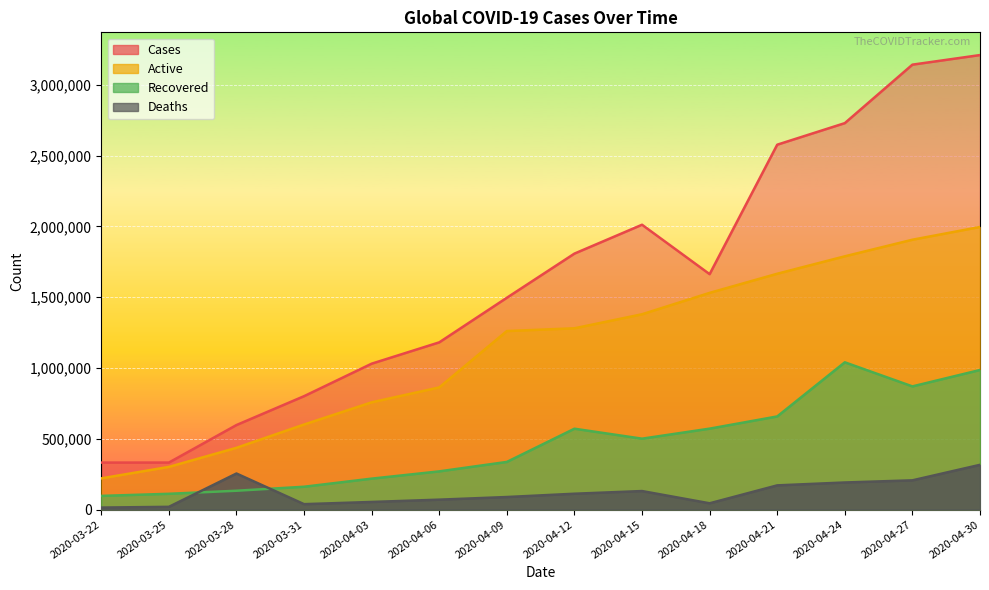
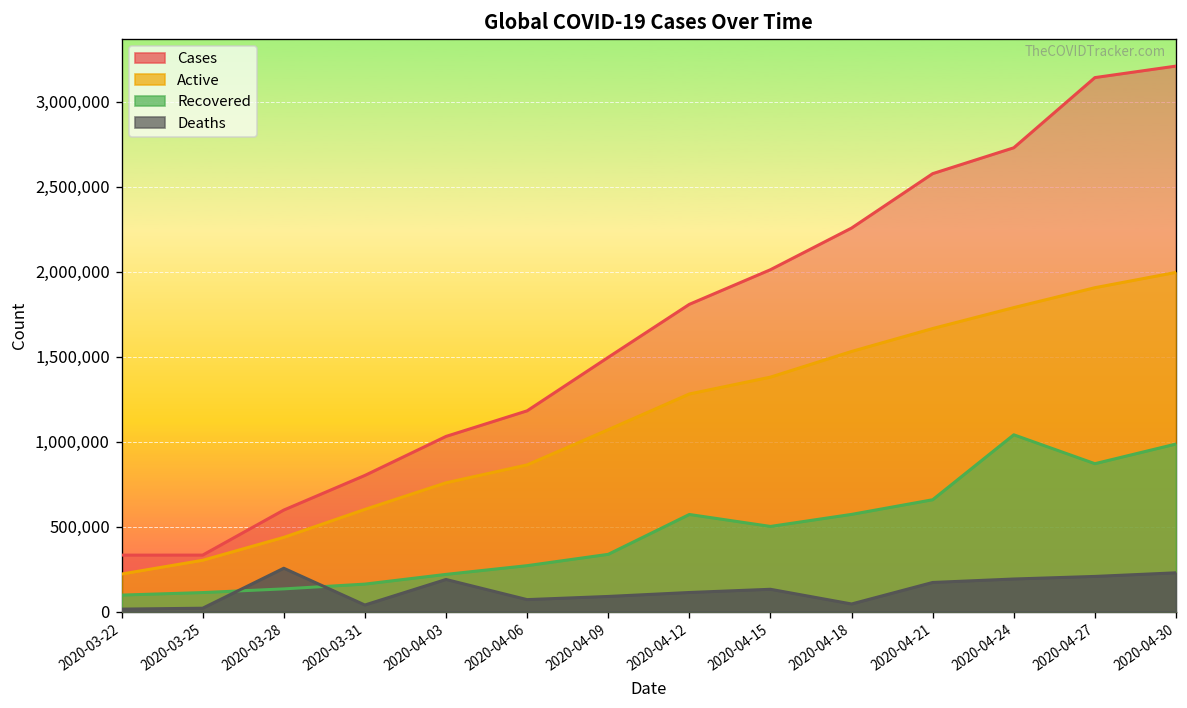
Deaths, 2020-04-03: 50,000 -> 190,000
Active, 2020-04-09: 1,260,000 -> 1,070,000
Cases, 2020-04-18: 1,660,000 -> 2,260,000
Deaths, 2020-04-30: 320,000 -> 230,000
